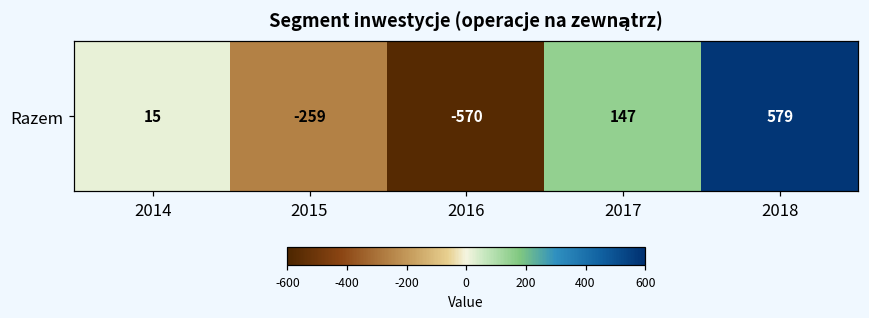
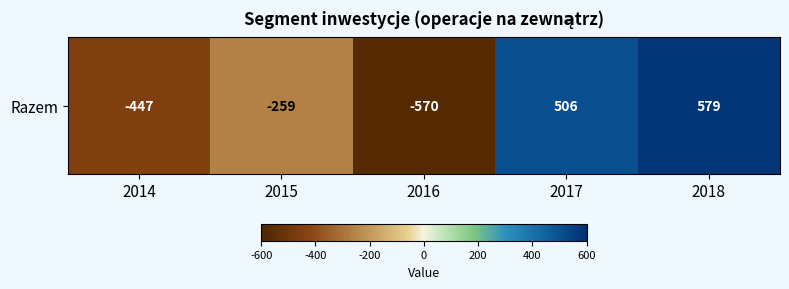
Razem, 2014: 15 -> -447
Razem, 2017: 147 -> 506
